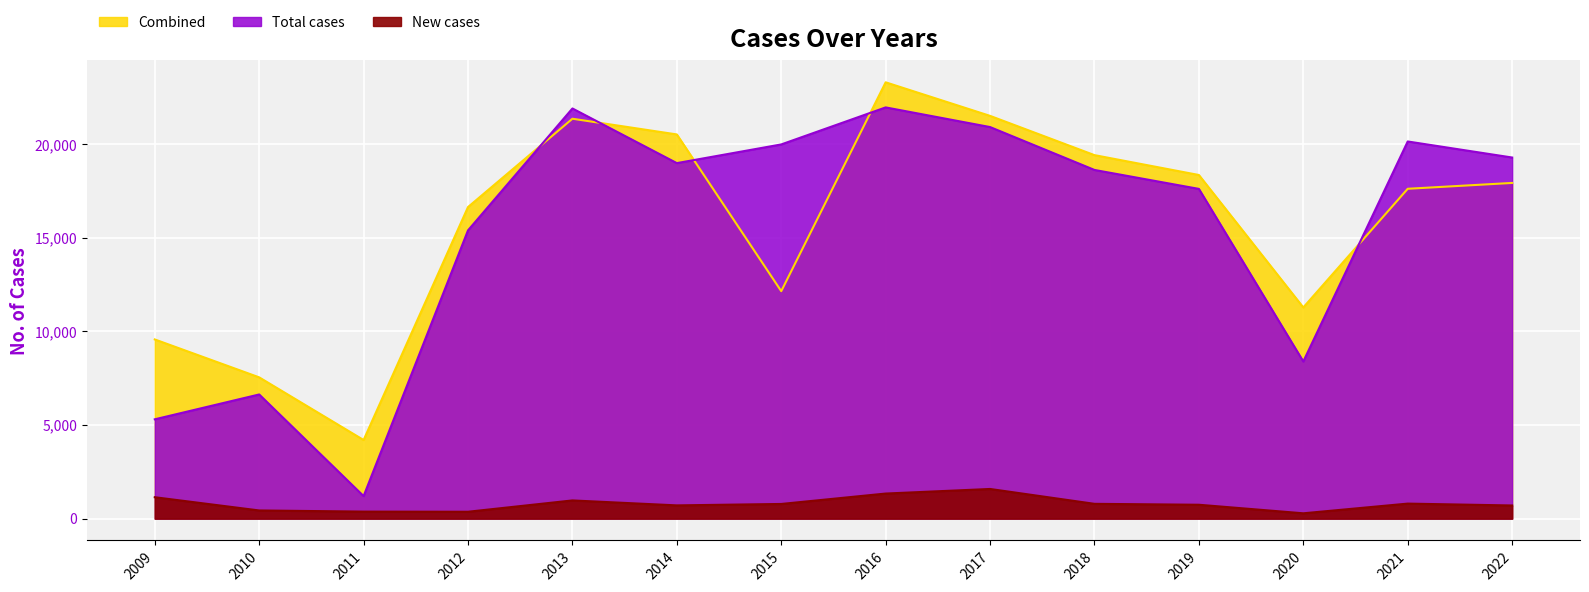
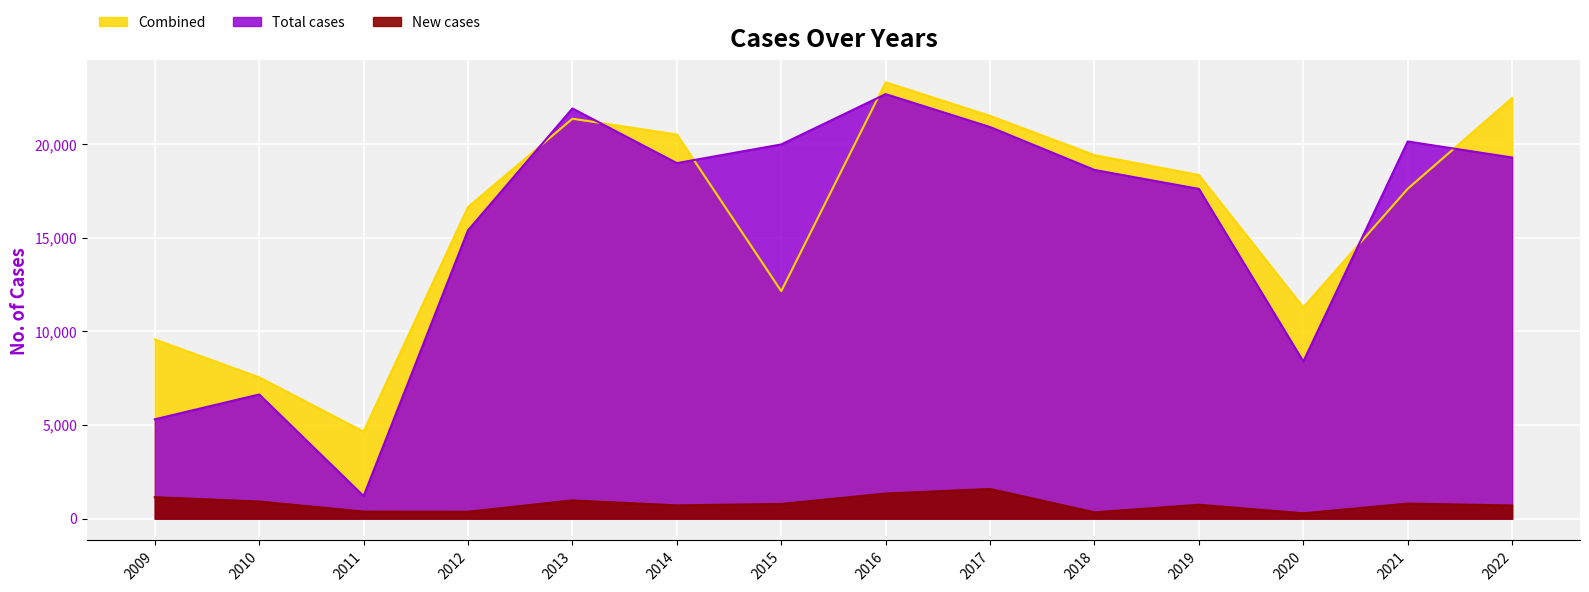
New cases, 2010: 400 -> 900
Combined, 2011: 4,200 -> 4,700
Total cases, 2016: 22,000 -> 22,700
New cases, 2018: 800 -> 300
Combined, 2022: 17,900 -> 22,500
